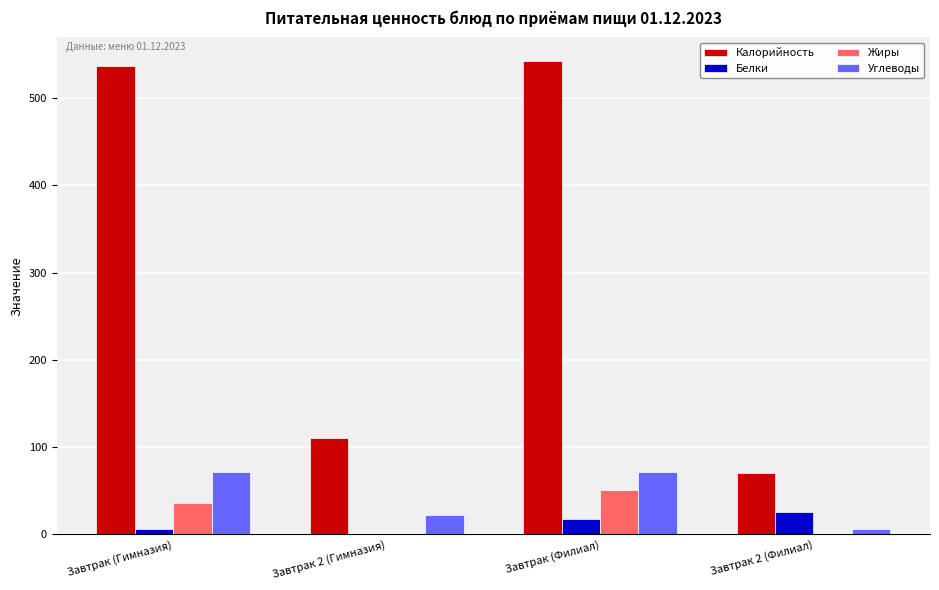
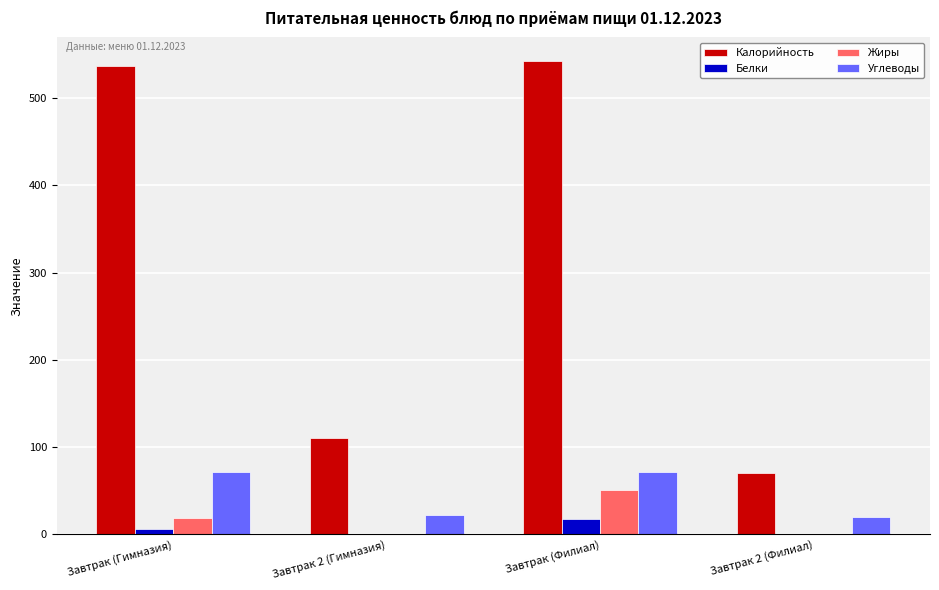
Жиры, Завтрак (Гимназия): 40 -> 20
Белки, Завтрак 2 (Филиал): 30 -> 0
Углеводы, Завтрак 2 (Филиал): 10 -> 20
